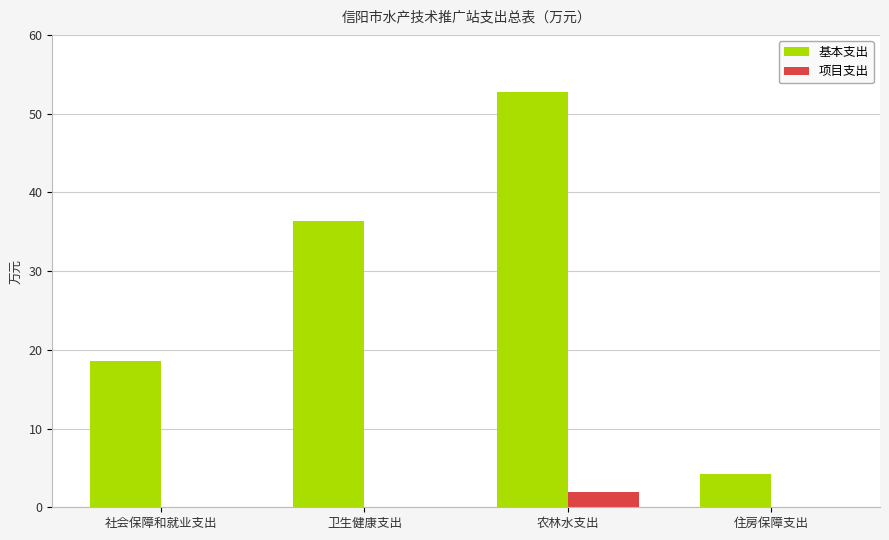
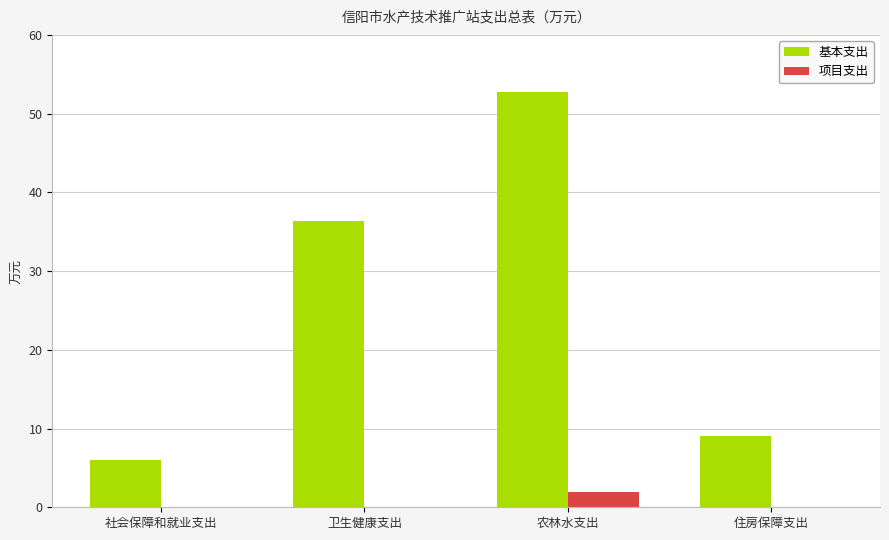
基本支出, 社会保障和就业支出: 19 -> 6
基本支出, 住房保障支出: 4 -> 9
